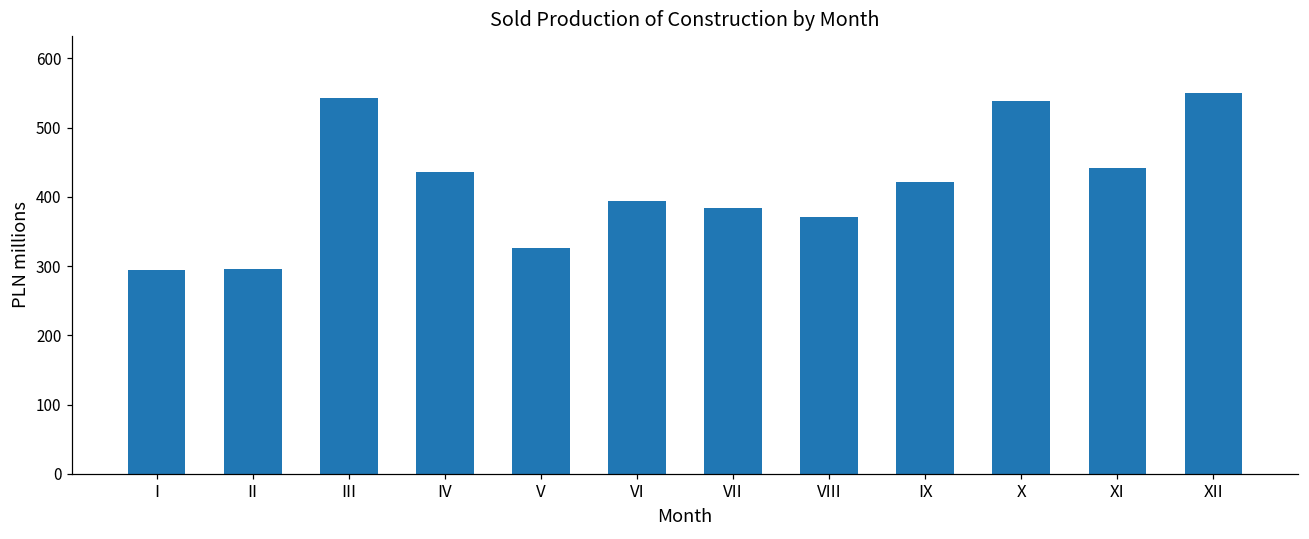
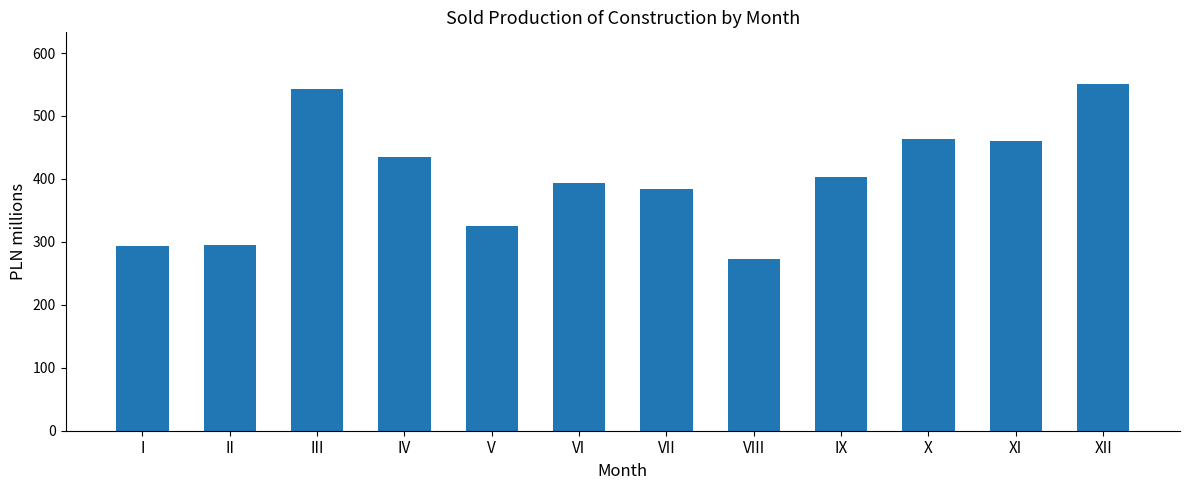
VIII: 370 -> 270
IX: 420 -> 400
X: 540 -> 460
XI: 440 -> 460
